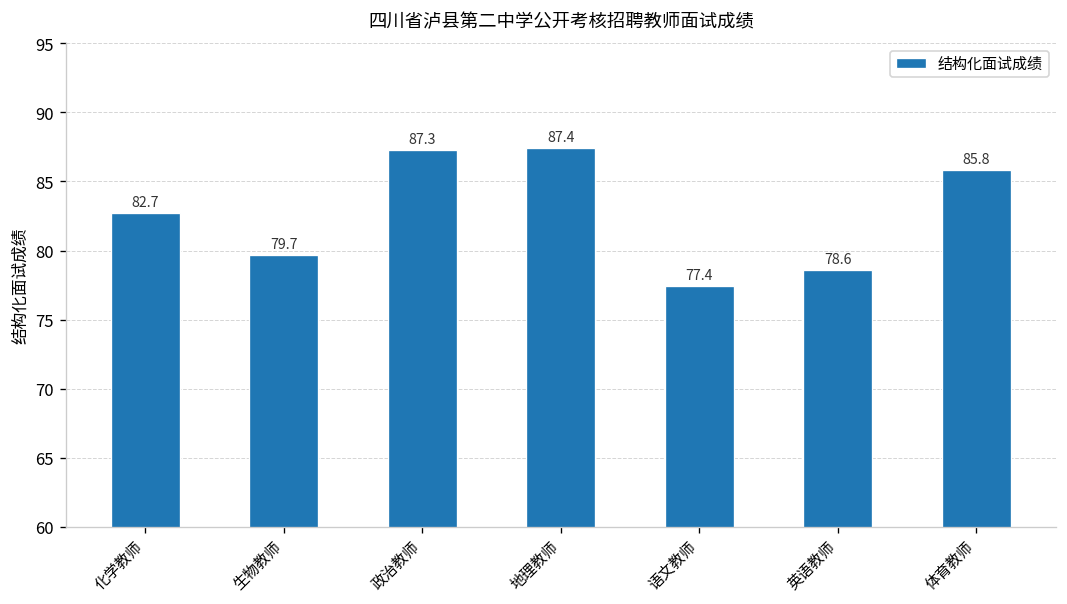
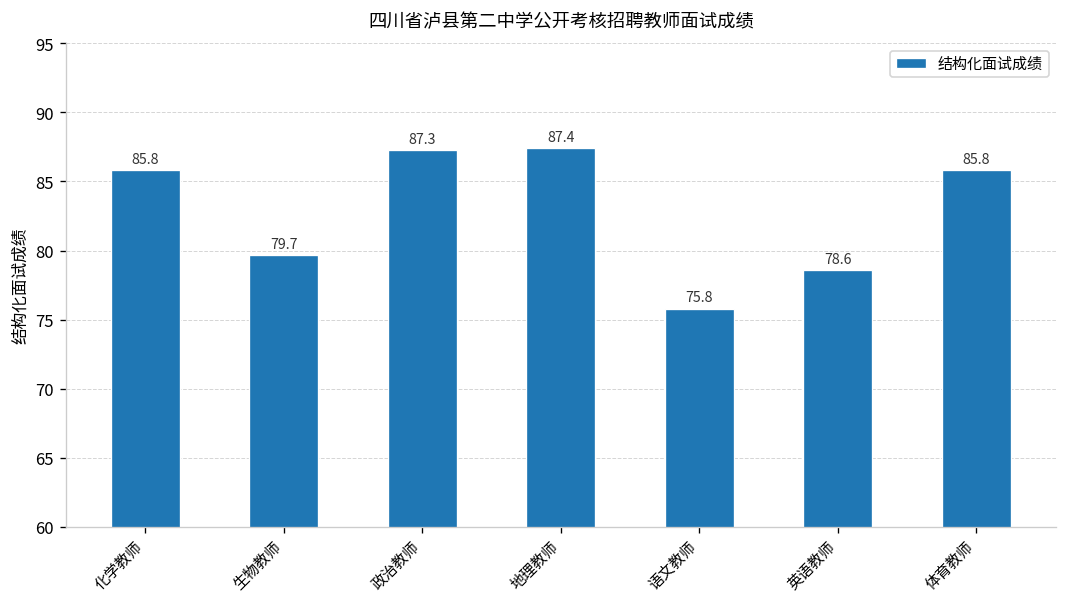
化学教师: 82.7 -> 85.8
语文教师: 77.4 -> 75.8
